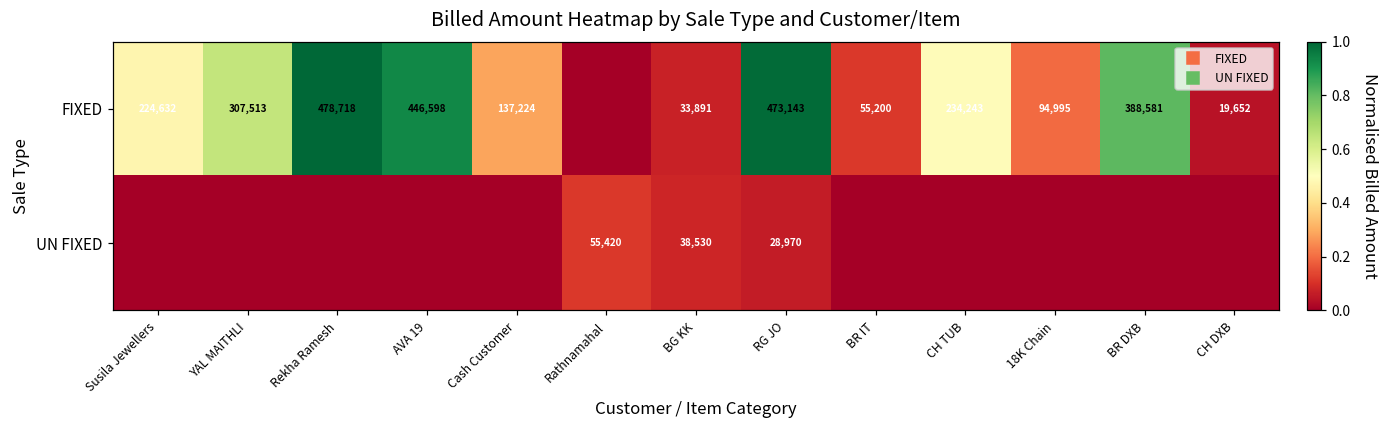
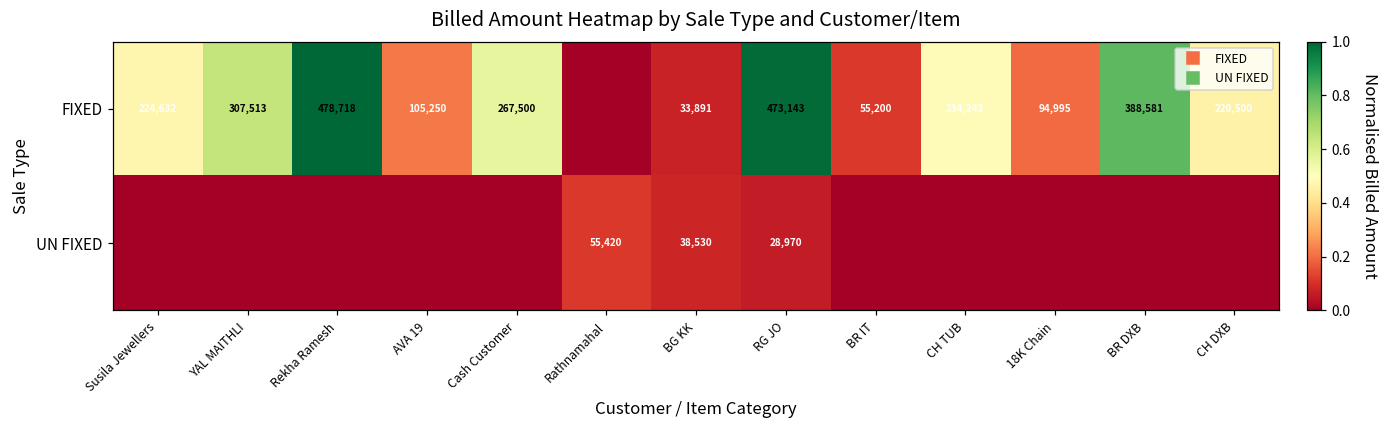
FIXED, AVA 19: 446,598 -> 105,250
FIXED, Cash Customer: 137,224 -> 267,500
FIXED, CH DXB: 19,652 -> 220,500
